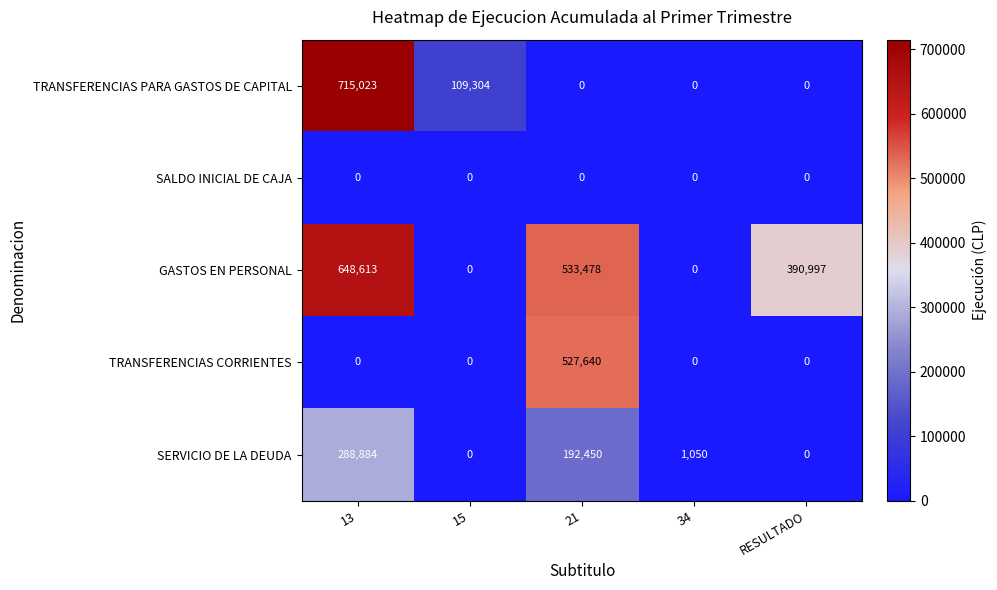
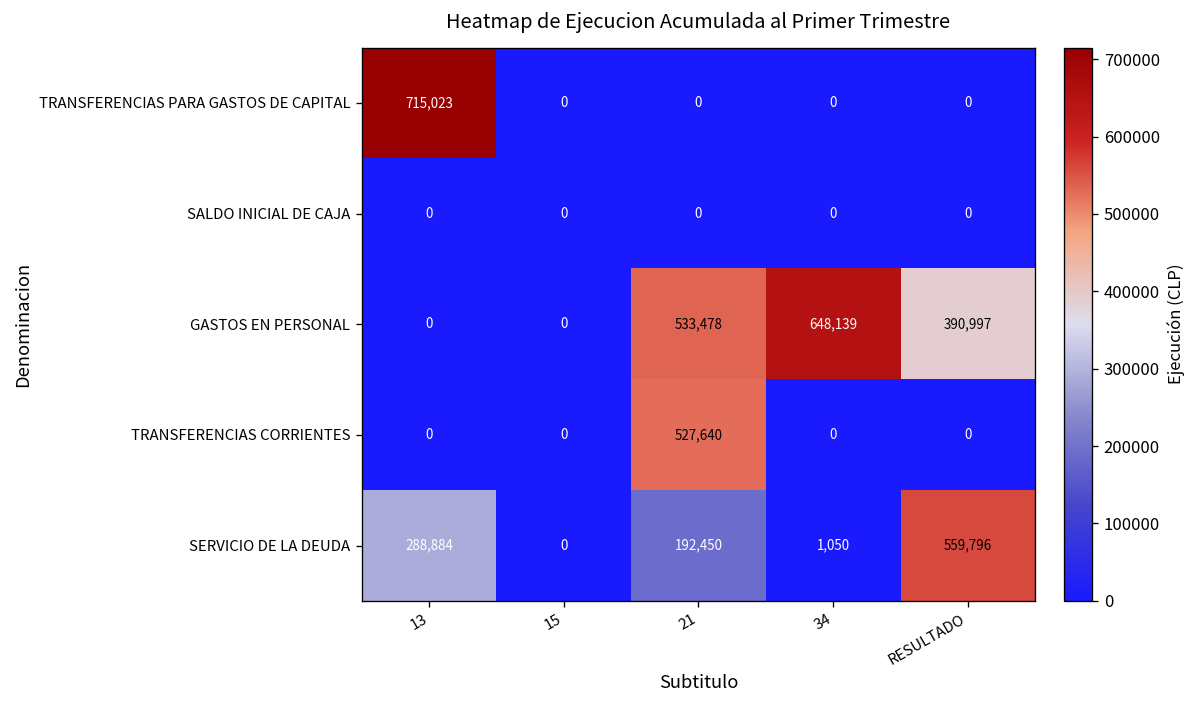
TRANSFERENCIAS PARA GASTOS DE CAPITAL, 15: 109,304 -> 0
GASTOS EN PERSONAL, 13: 648,613 -> 0
GASTOS EN PERSONAL, 34: 0 -> 648,139
SERVICIO DE LA DEUDA, RESULTADO: 0 -> 559,796
